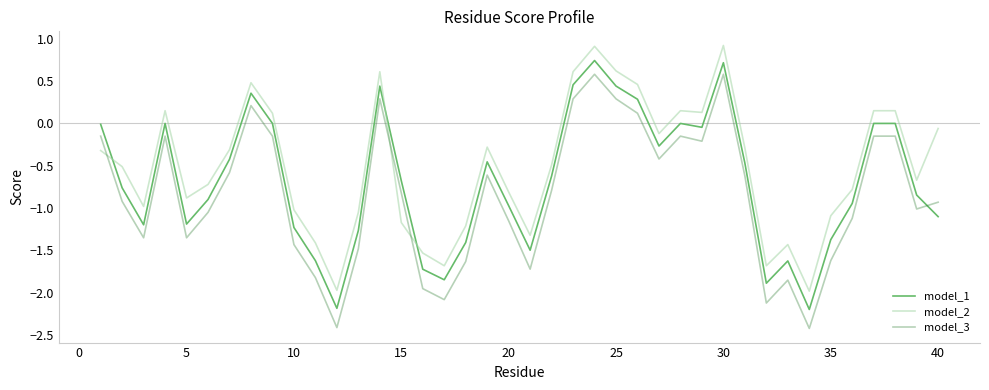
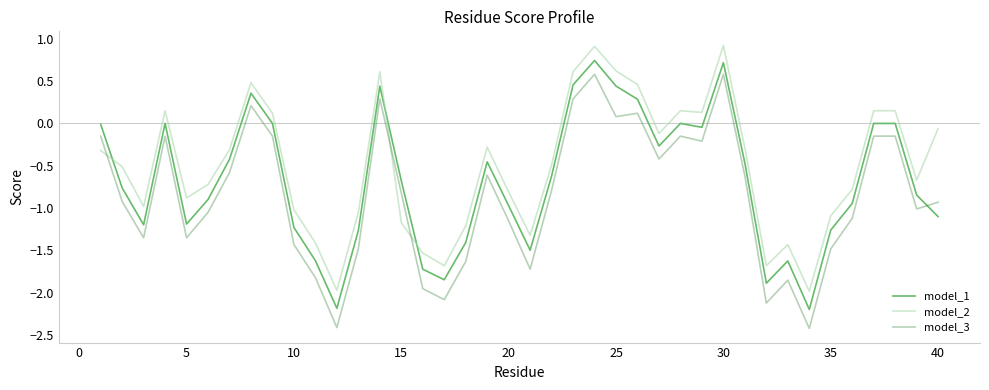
model_3, 25: 0.3 -> 0.1
model_1, 35: -1.4 -> -1.3
model_3, 35: -1.6 -> -1.5
